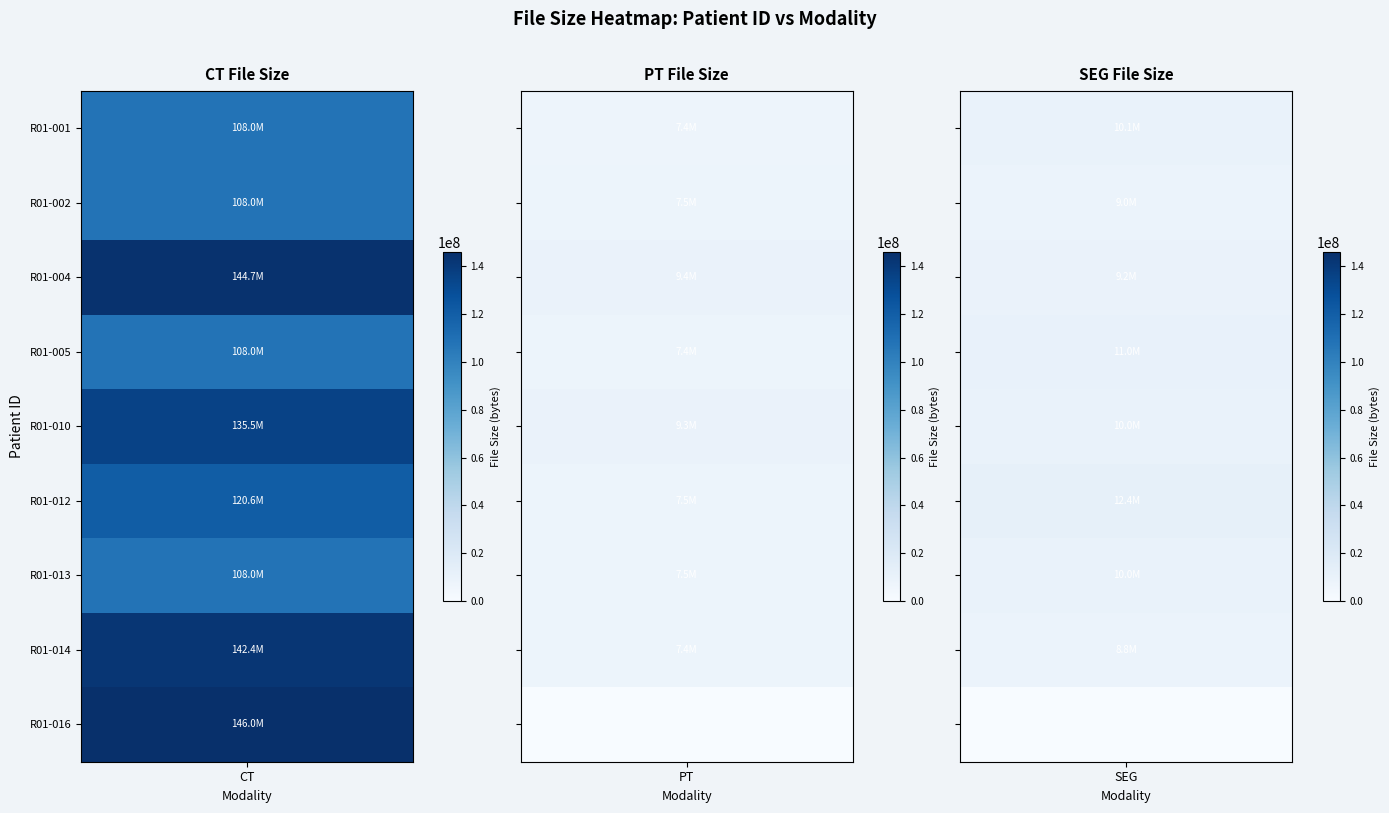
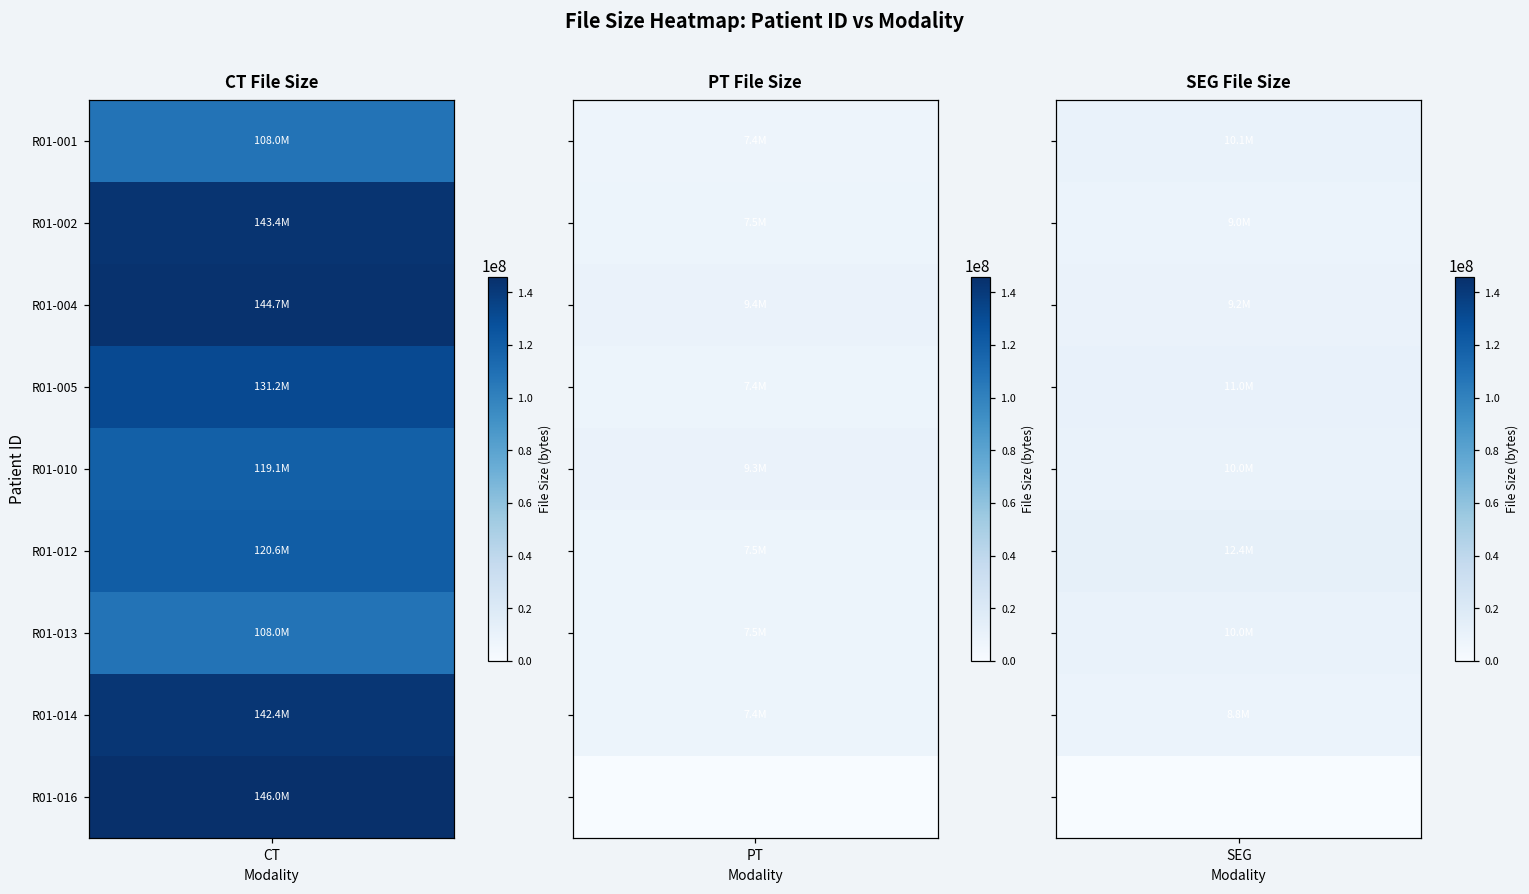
CT File Size, R01-002, CT: 108.0M -> 143.4M
CT File Size, R01-005, CT: 108.0M -> 131.2M
CT File Size, R01-010, CT: 135.5M -> 119.1M
